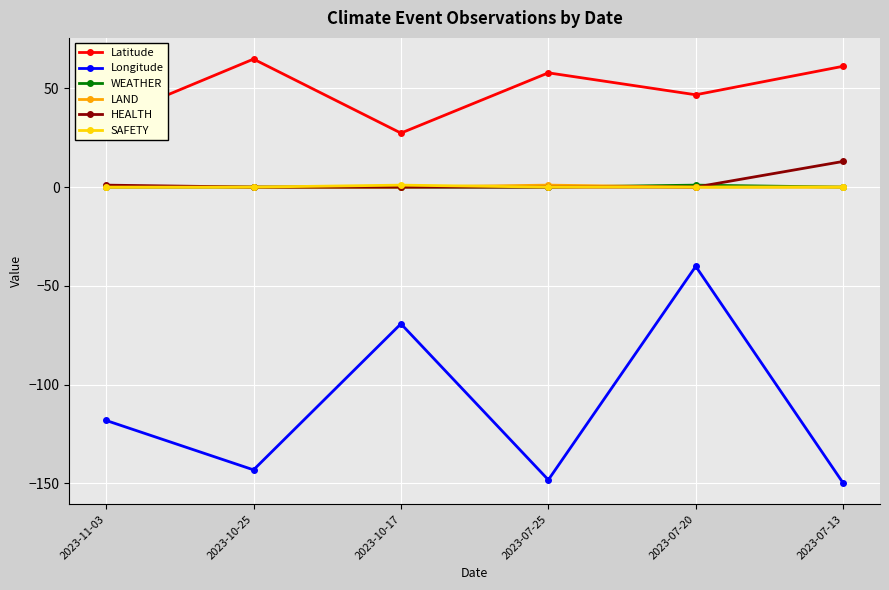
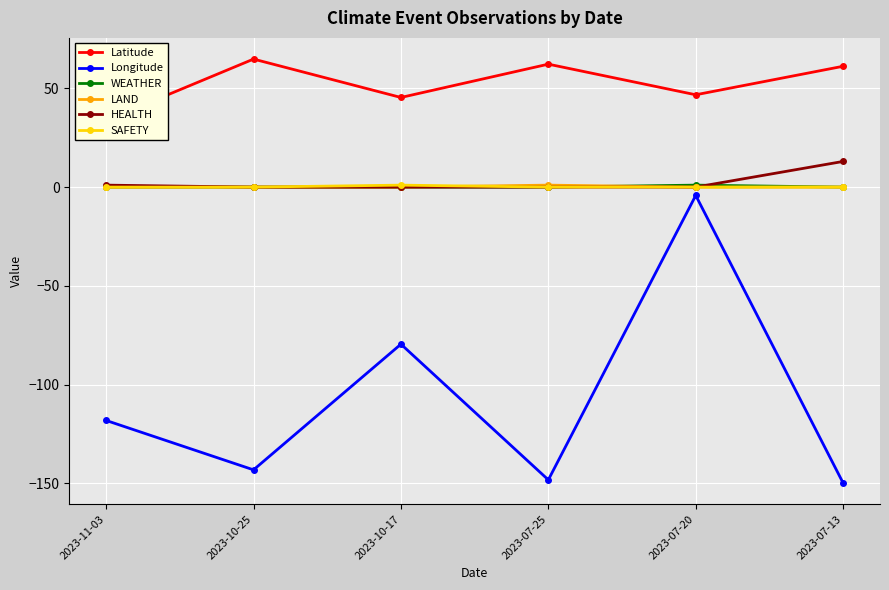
Latitude, 2023-10-17: 27 -> 45
Longitude, 2023-10-17: -69 -> -80
Latitude, 2023-07-25: 58 -> 62
Longitude, 2023-07-20: -40 -> -4
